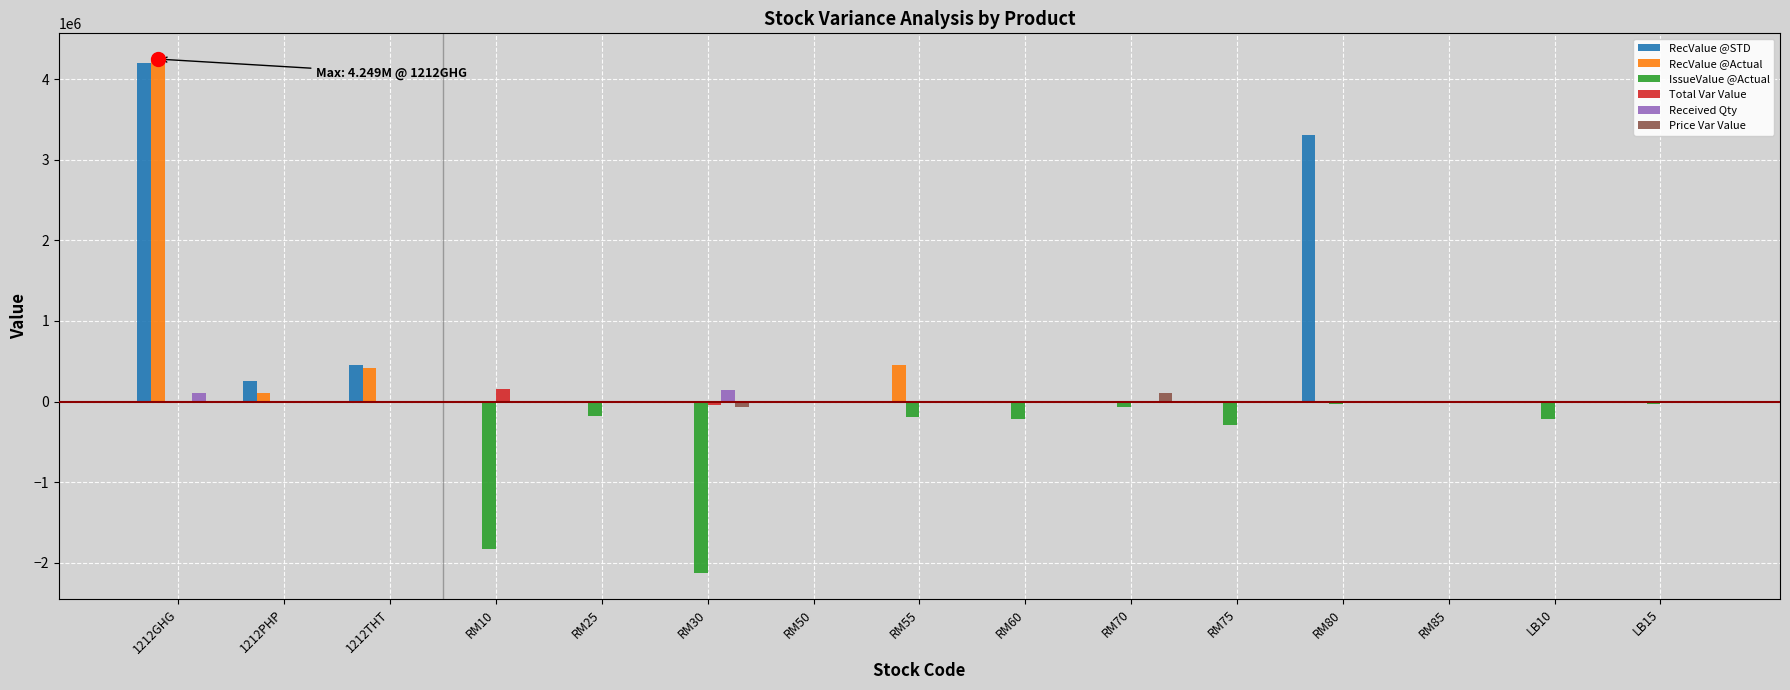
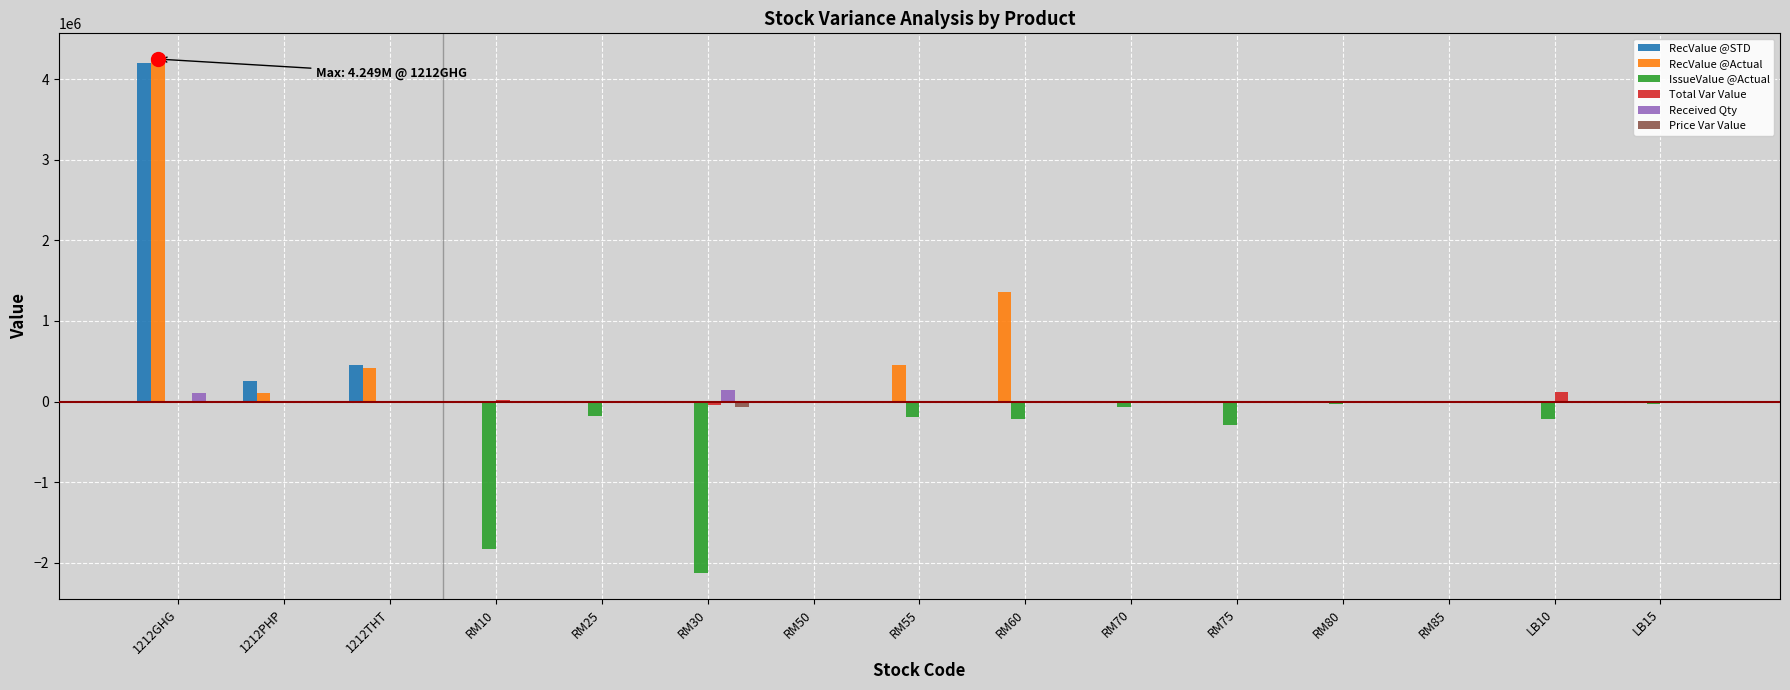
Total Var Value, RM10: 200000 -> 0
RecValue @Actual, RM60: 0 -> 1400000
Price Var Value, RM70: 100000 -> 0
RecValue @STD, RM80: 3300000 -> 0
Total Var Value, LB10: 0 -> 100000
